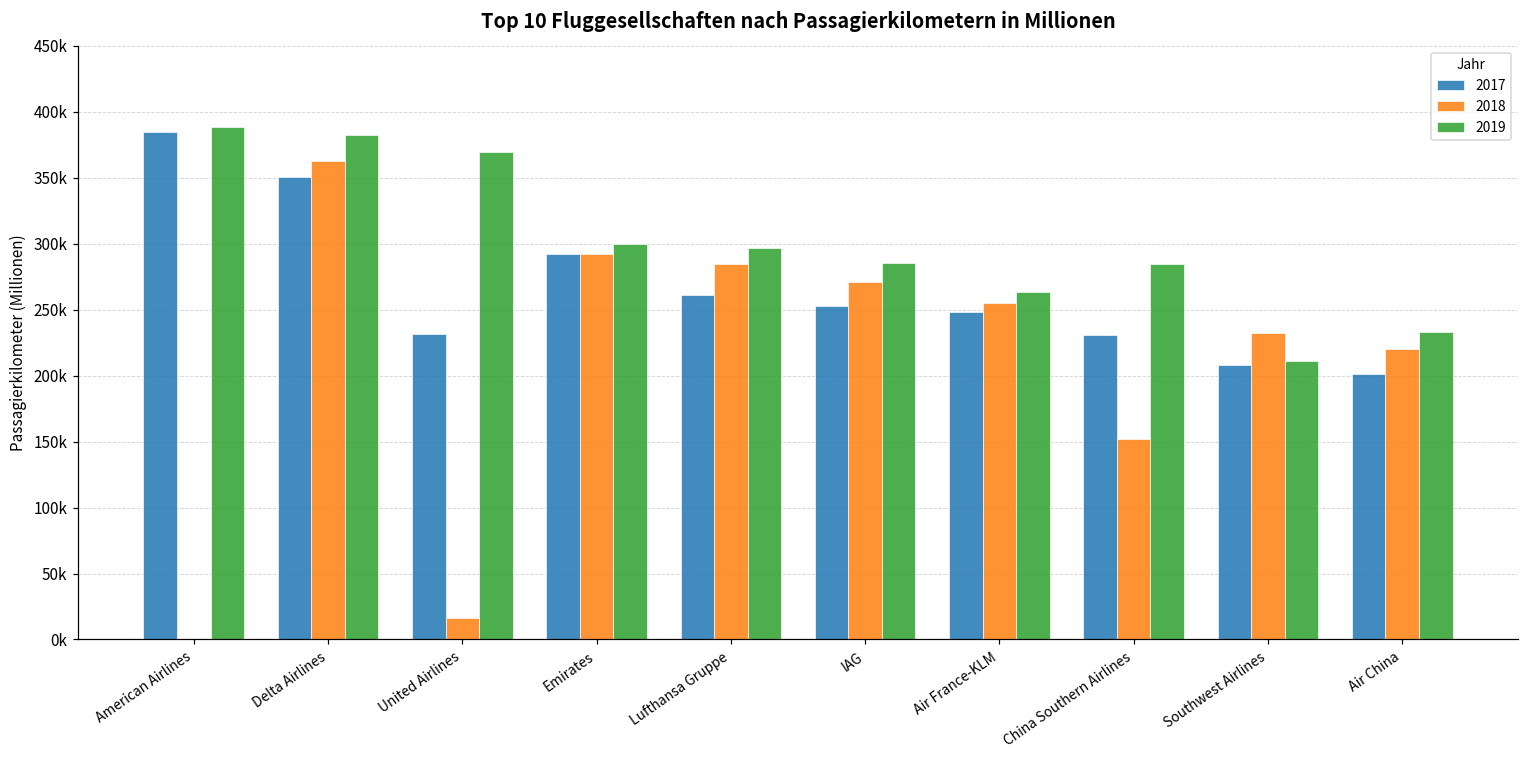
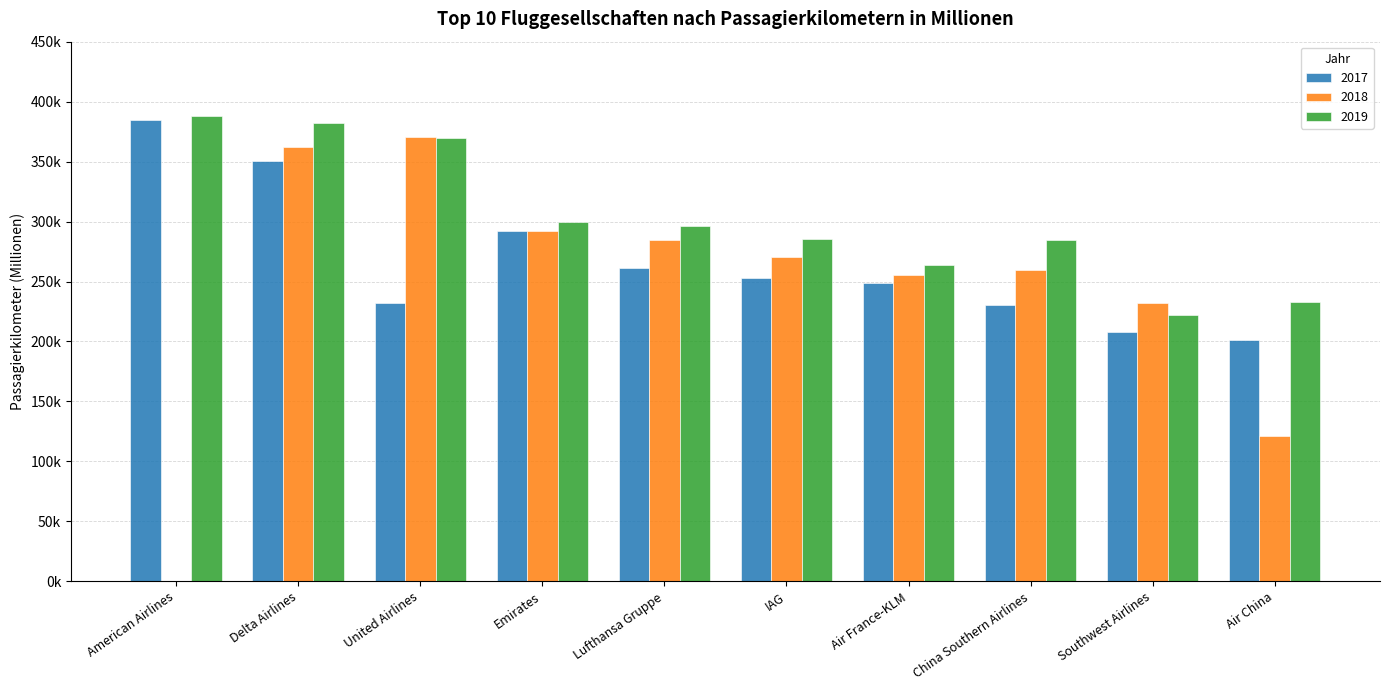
2018, United Airlines: 16000 -> 370000
2018, China Southern Airlines: 152000 -> 259000
2019, Southwest Airlines: 211000 -> 222000
2018, Air China: 221000 -> 121000
